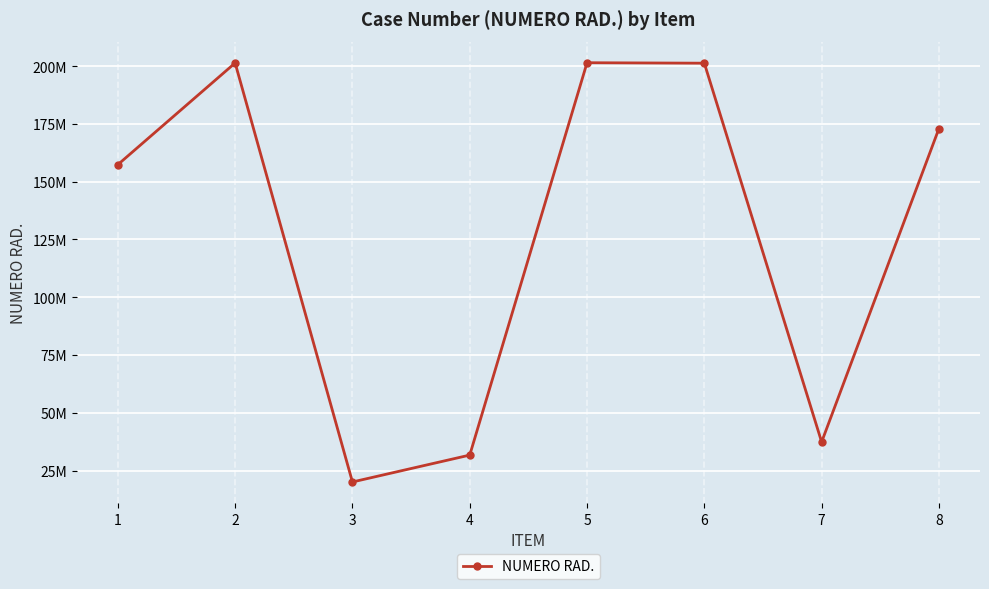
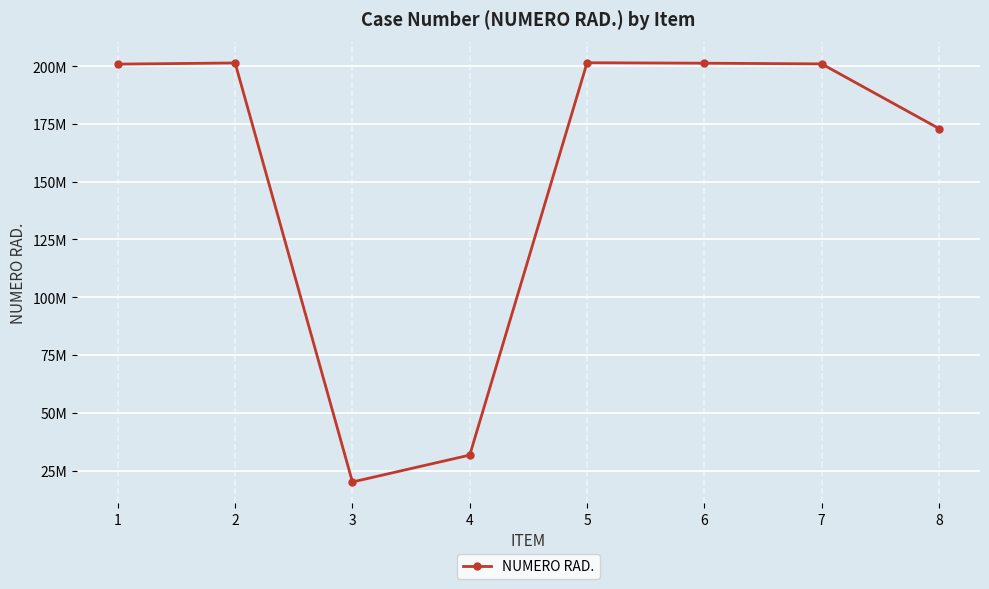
1: 157000000 -> 201000000
7: 37000000 -> 201000000
